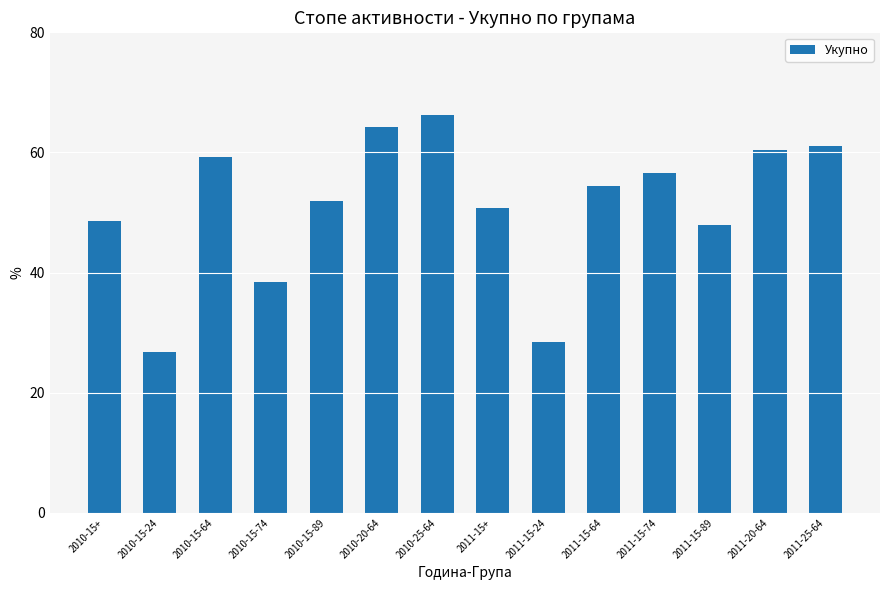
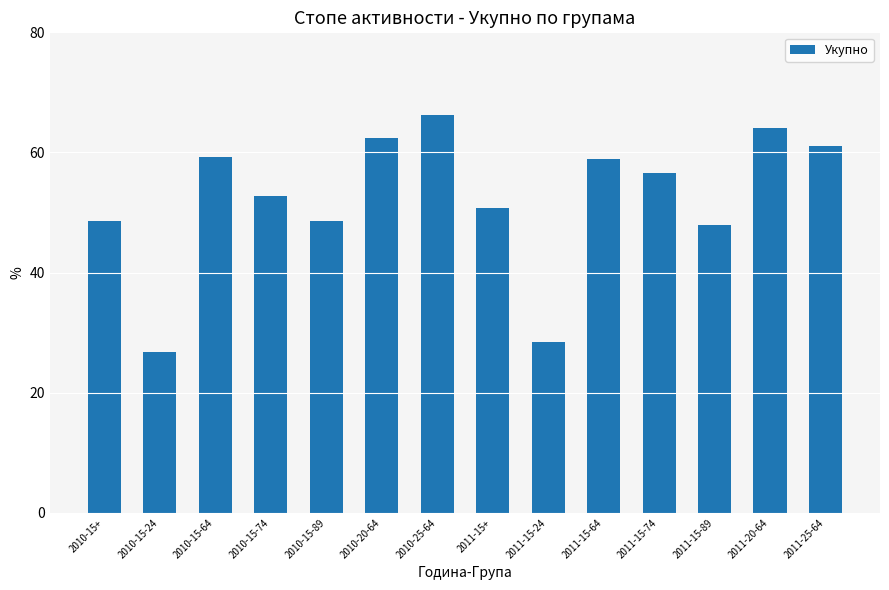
2010-15-74: 39 -> 53
2010-15-89: 52 -> 49
2010-20-64: 64 -> 62
2011-15-64: 54 -> 59
2011-20-64: 60 -> 64
